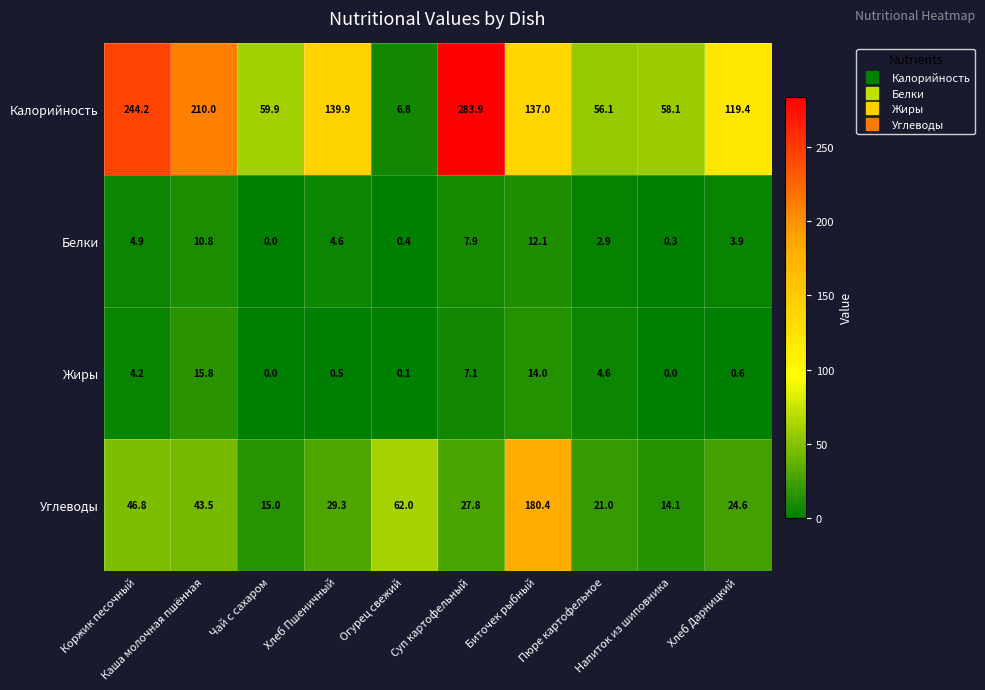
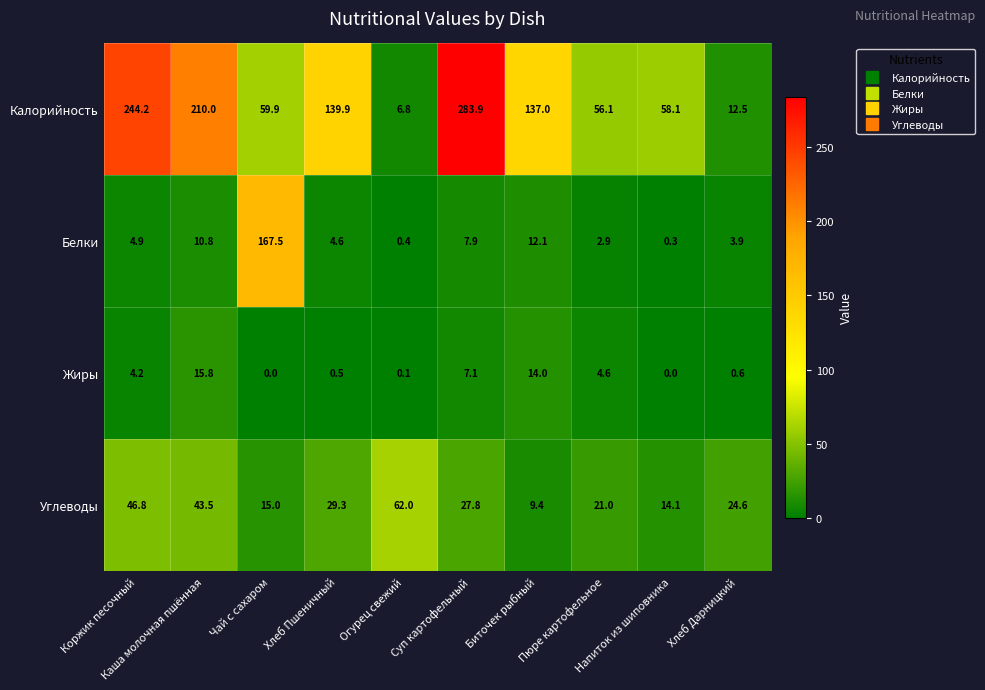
Калорийность, Хлеб Дарницкий: 119.4 -> 12.5
Белки, Чай с сахаром: 0.0 -> 167.5
Углеводы, Биточек рыбный: 180.4 -> 9.4
